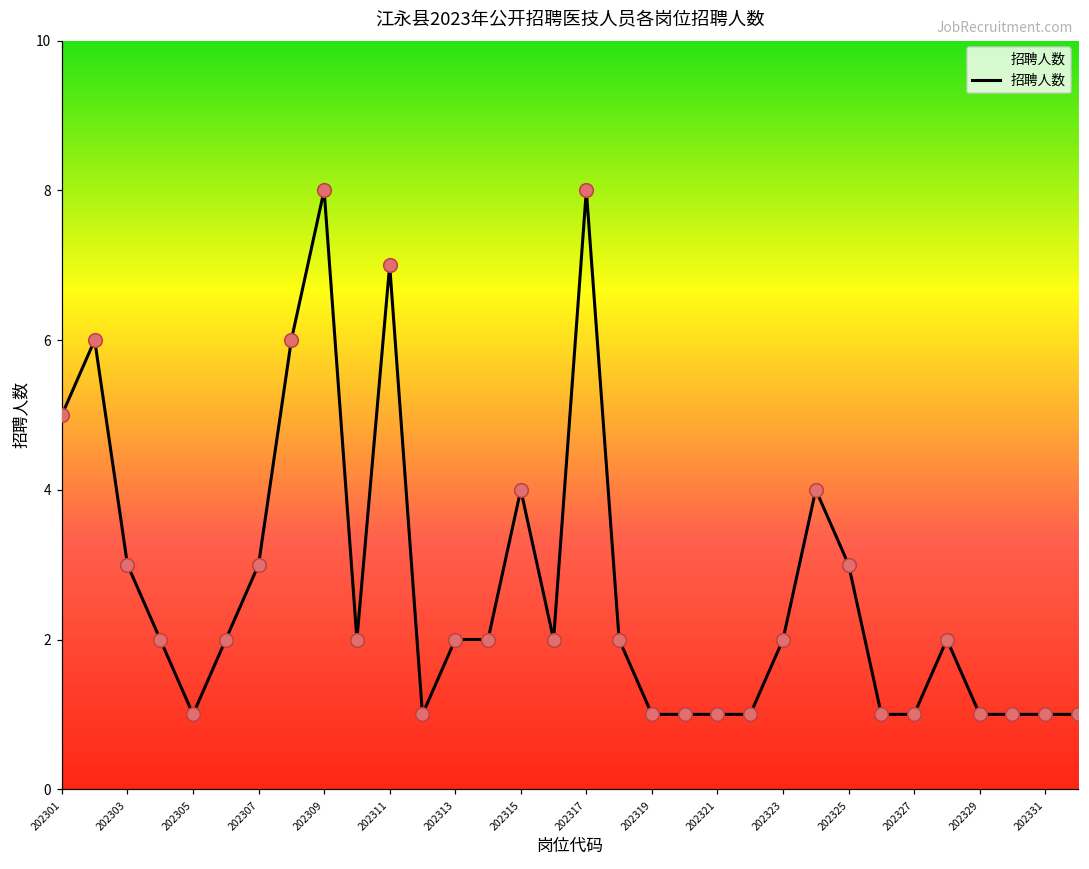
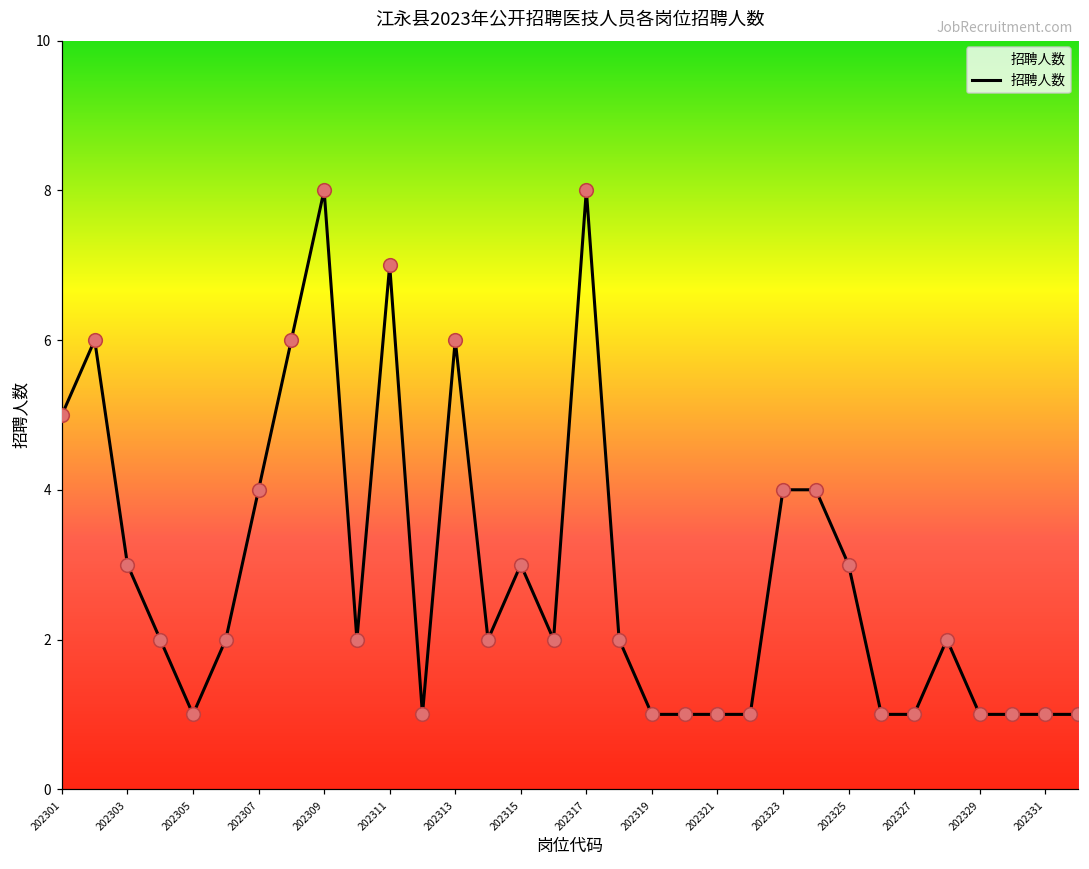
202307: 3 -> 4
202313: 2 -> 6
202315: 4 -> 3
202323: 2 -> 4
